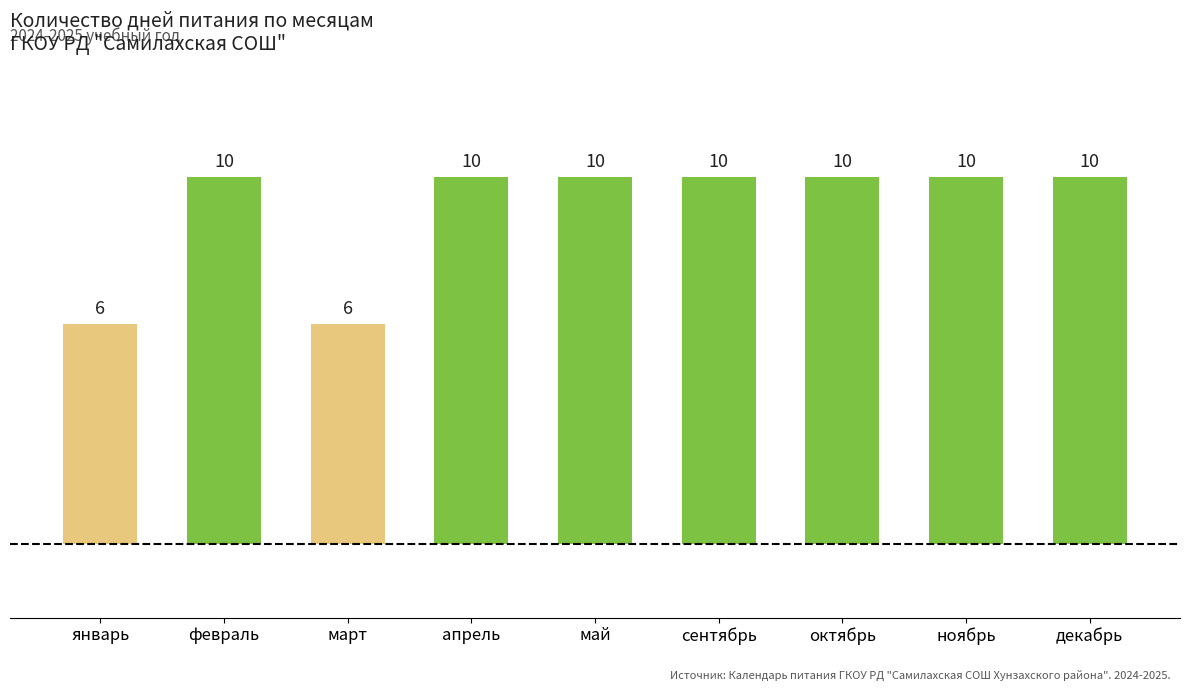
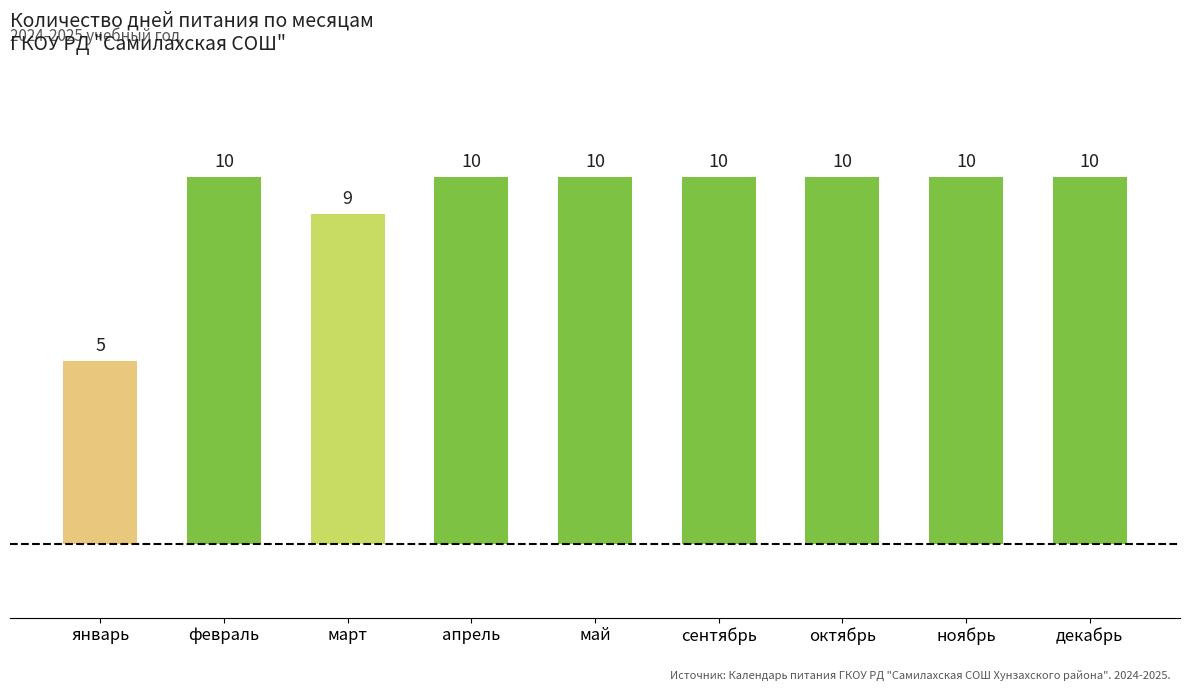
январь: 6 -> 5
март: 6 -> 9
